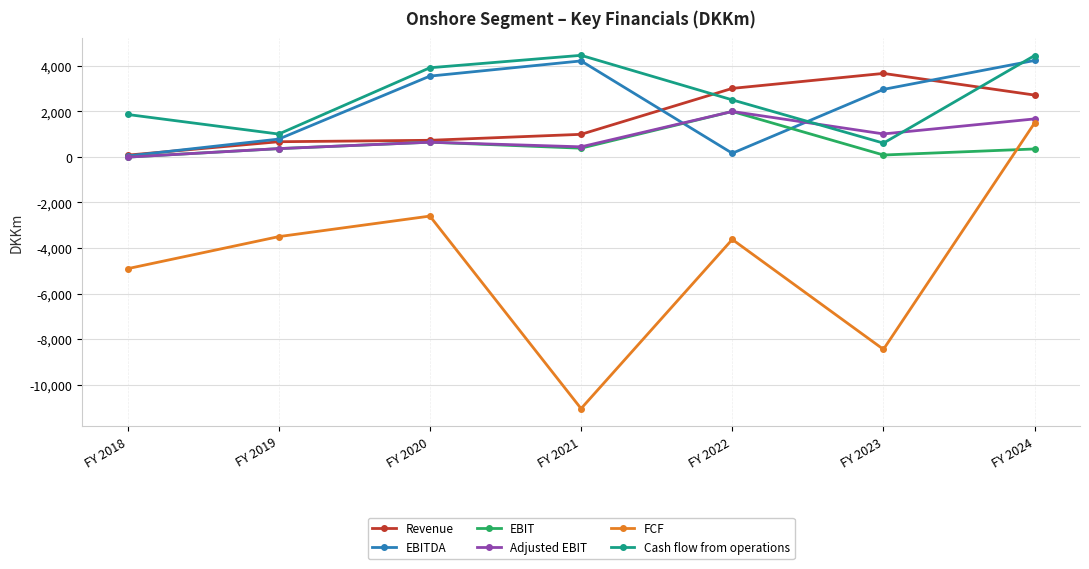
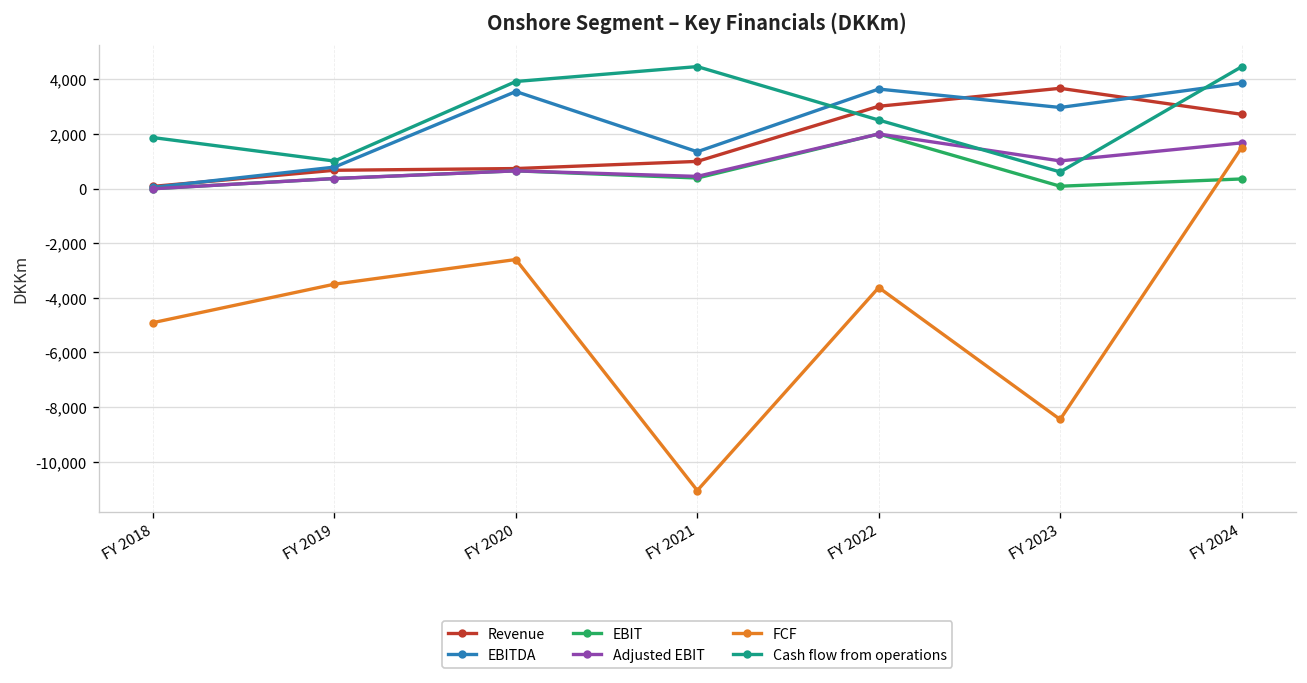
EBITDA, FY 2021: 4,200 -> 1,300
EBITDA, FY 2022: 200 -> 3,600
EBITDA, FY 2024: 4,200 -> 3,900
